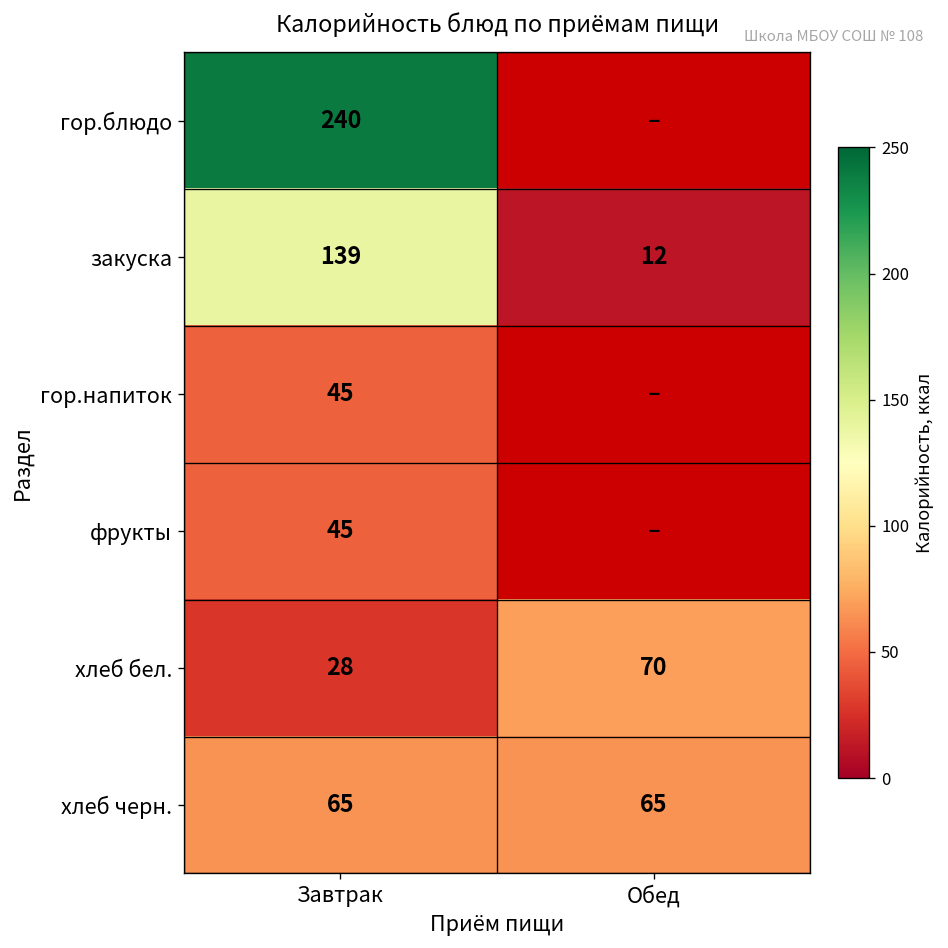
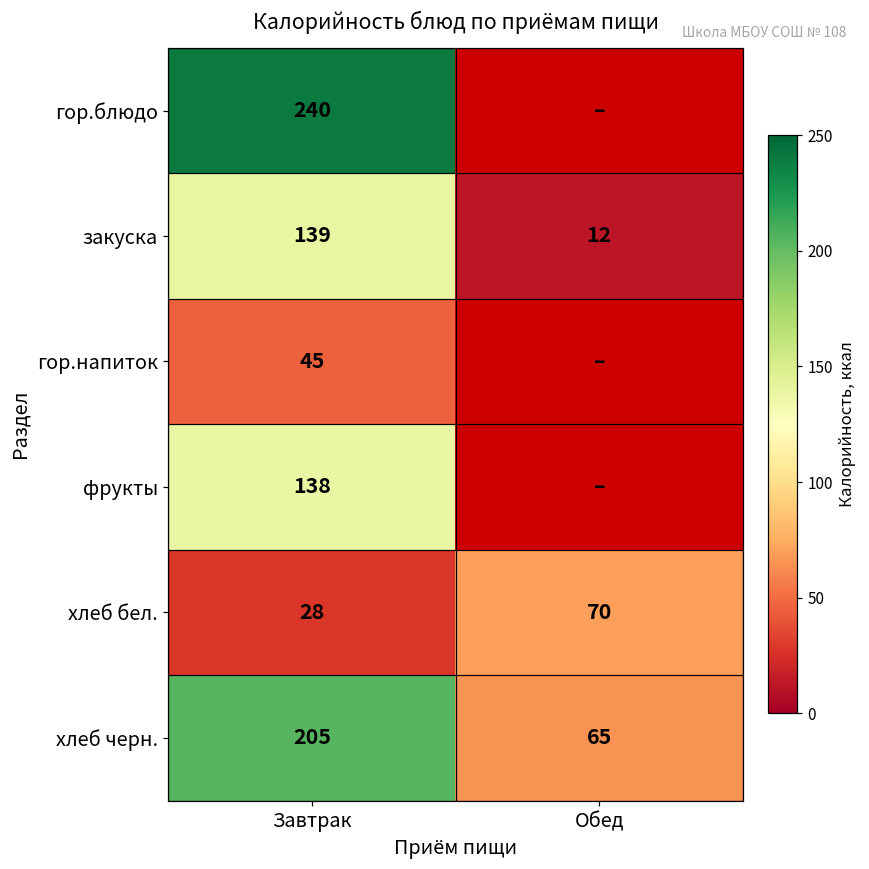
фрукты, Завтрак: 45 -> 138
хлеб черн., Завтрак: 65 -> 205
